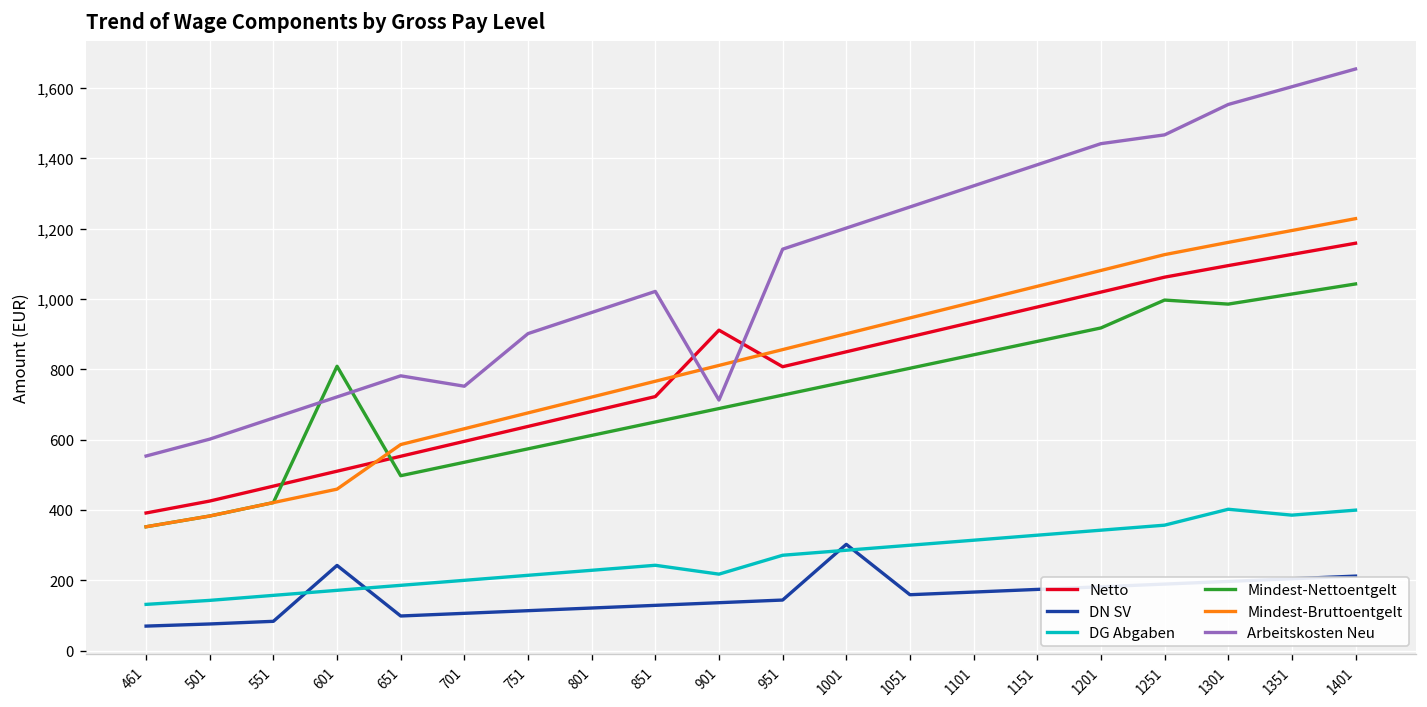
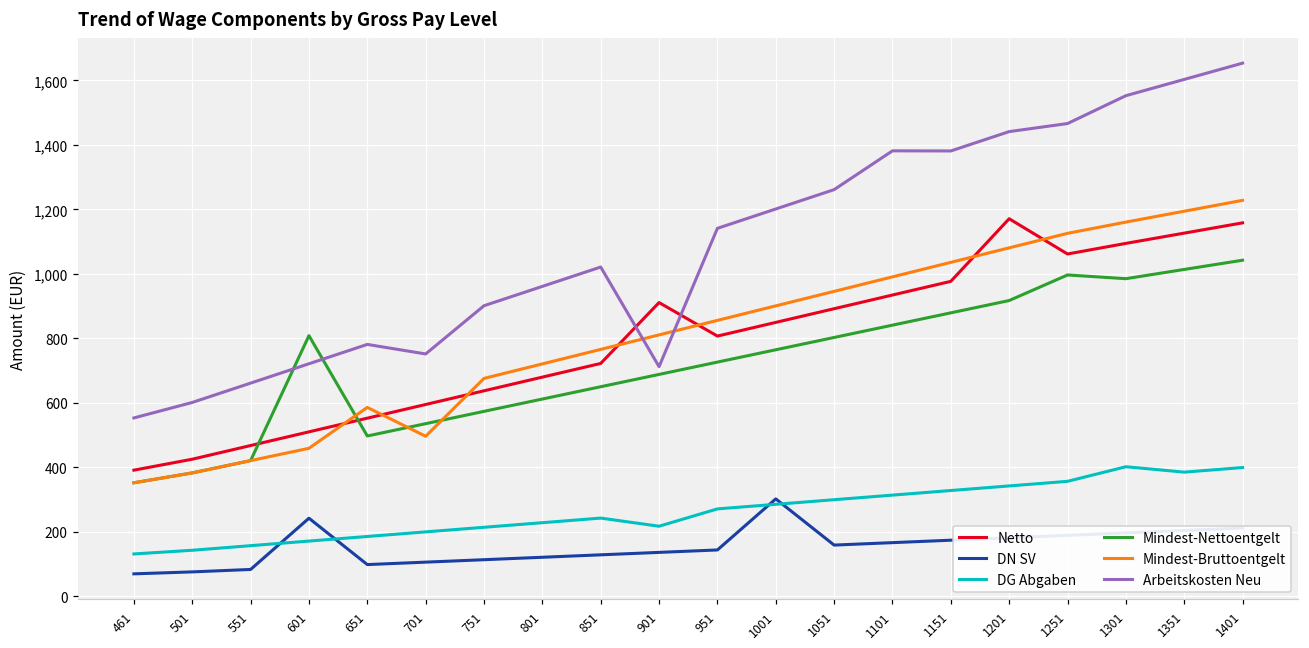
Mindest-Bruttoentgelt, 701: 630 -> 500
Arbeitskosten Neu, 1101: 1,320 -> 1,380
Netto, 1201: 1,020 -> 1,170
